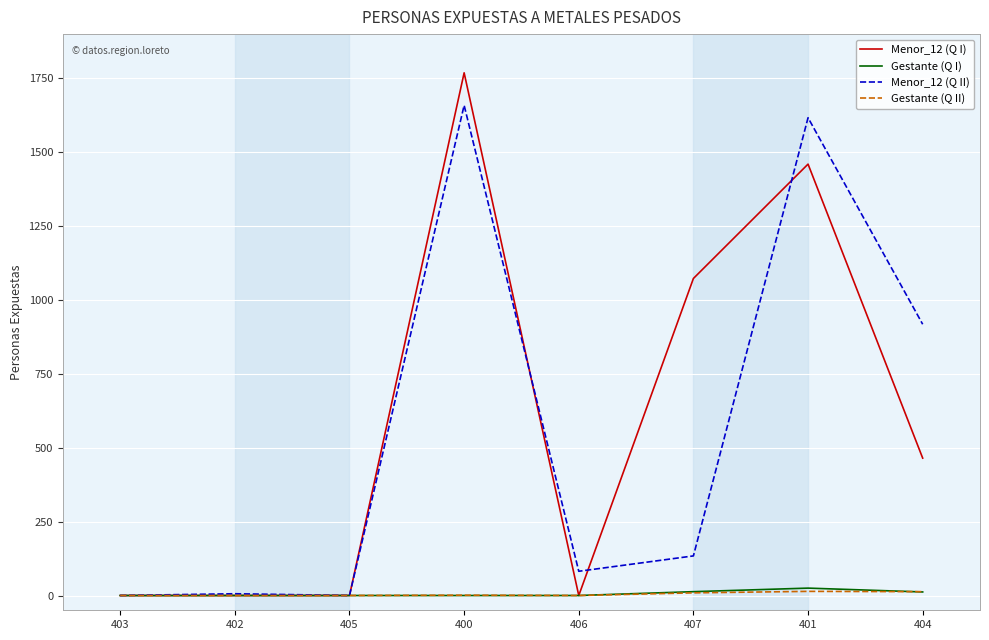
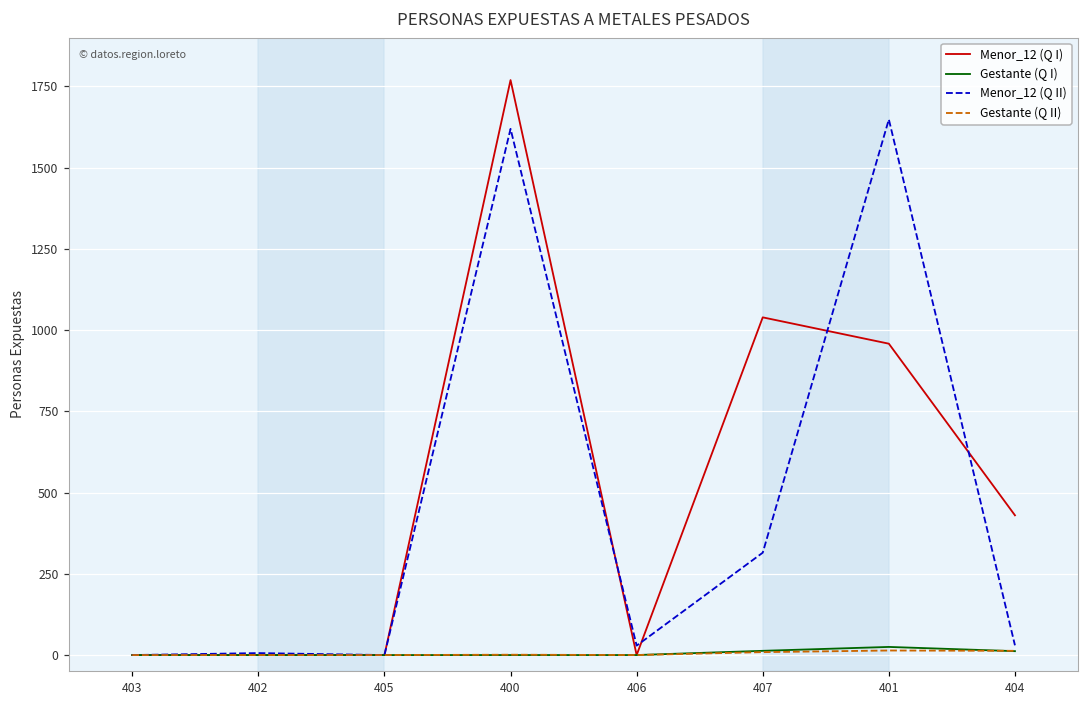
Menor_12 (Q II), 400: 1660 -> 1620
Menor_12 (Q II), 406: 80 -> 30
Menor_12 (Q I), 407: 1070 -> 1040
Menor_12 (Q II), 407: 130 -> 320
Menor_12 (Q I), 401: 1460 -> 960
Menor_12 (Q II), 401: 1620 -> 1650
Menor_12 (Q I), 404: 470 -> 430
Menor_12 (Q II), 404: 920 -> 30
